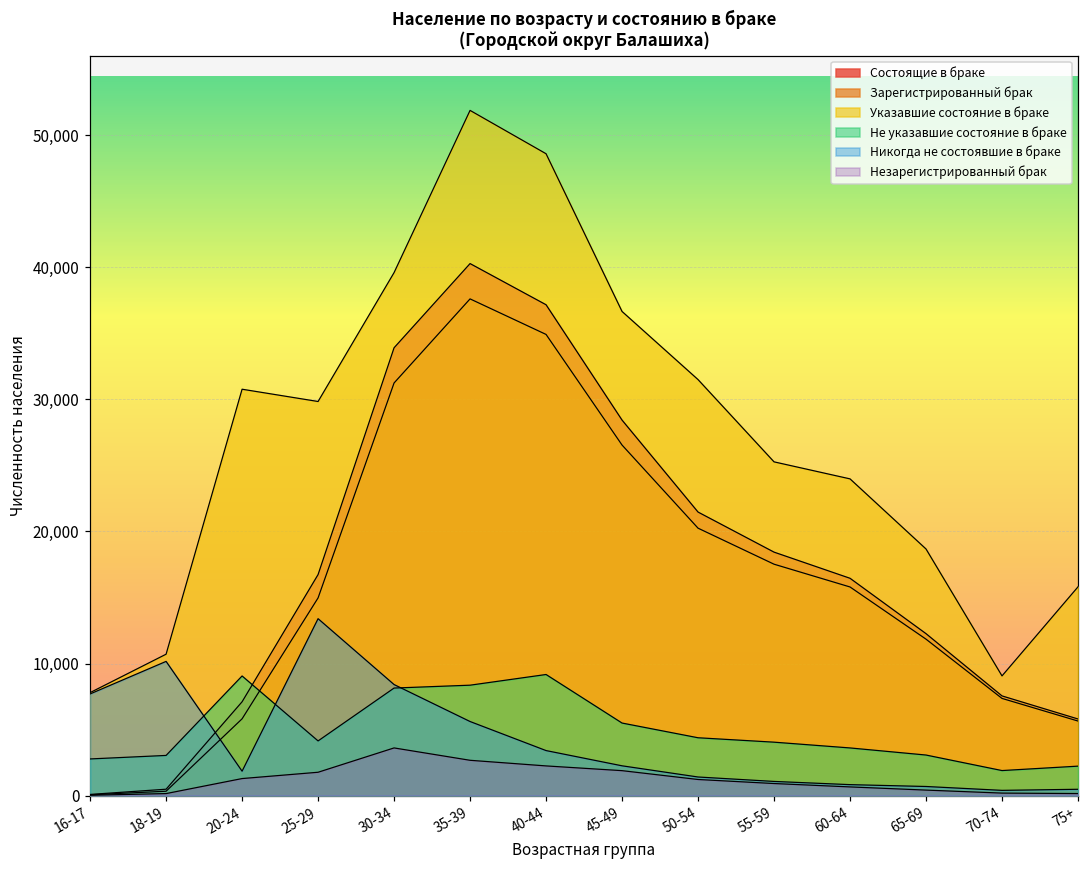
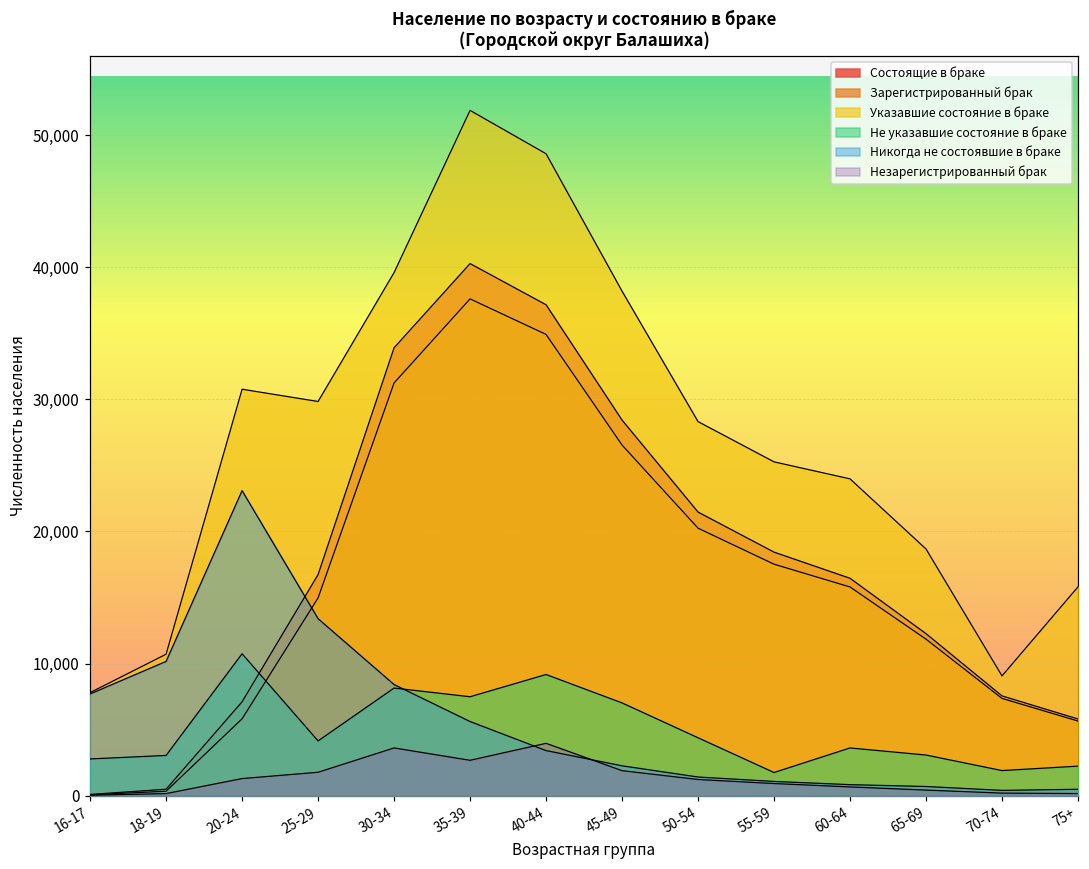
Не указавшие состояние в браке, 20-24: 9,100 -> 10,700
Никогда не состоявшие в браке, 20-24: 1,800 -> 23,100
Не указавшие состояние в браке, 35-39: 8,400 -> 7,500
Незарегистрированный брак, 40-44: 2,200 -> 4,000
Указавшие состояние в браке, 45-49: 36,700 -> 38,200
Не указавшие состояние в браке, 45-49: 5,500 -> 7,000
Указавшие состояние в браке, 50-54: 31,500 -> 28,300
Не указавшие состояние в браке, 55-59: 4,000 -> 1,700
